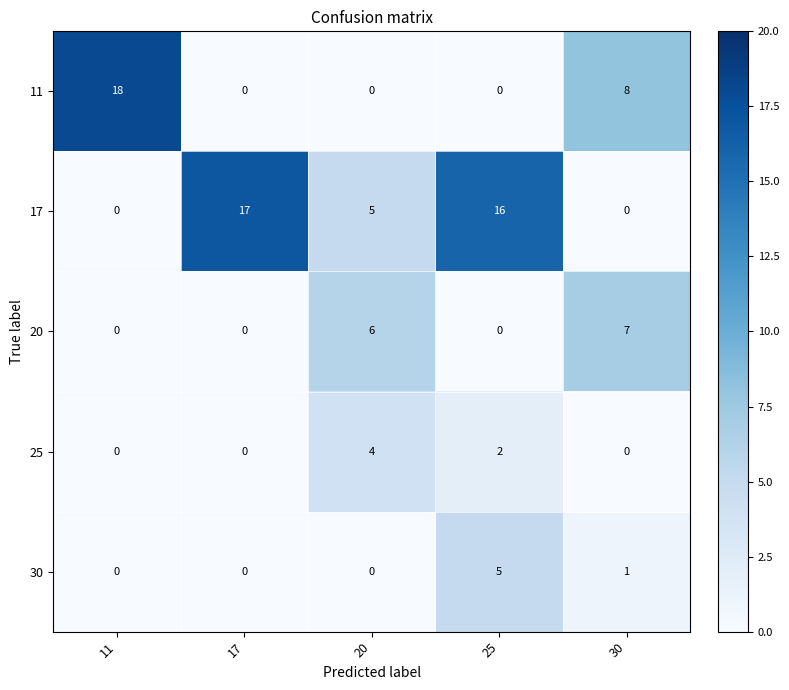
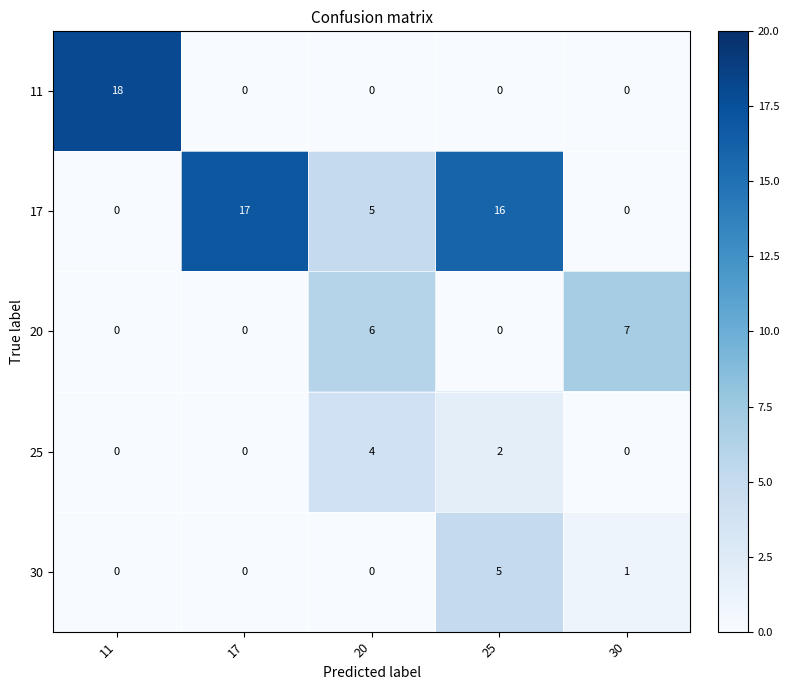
11, 30: 8 -> 0
